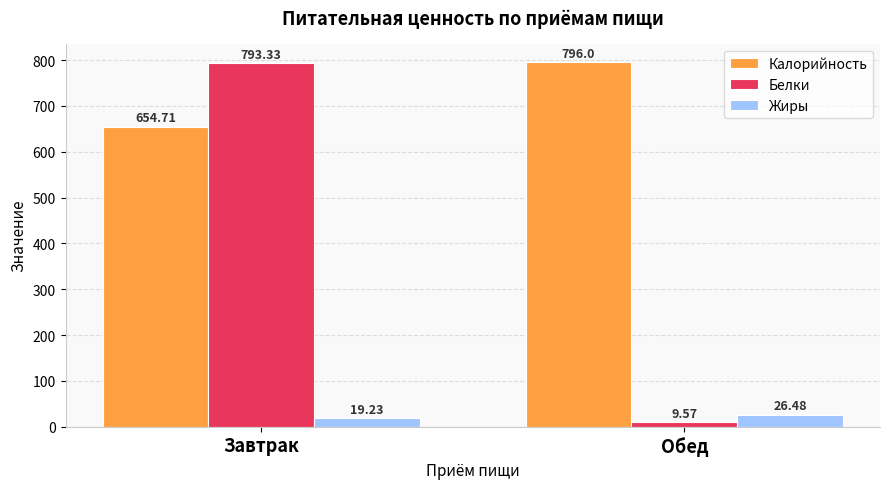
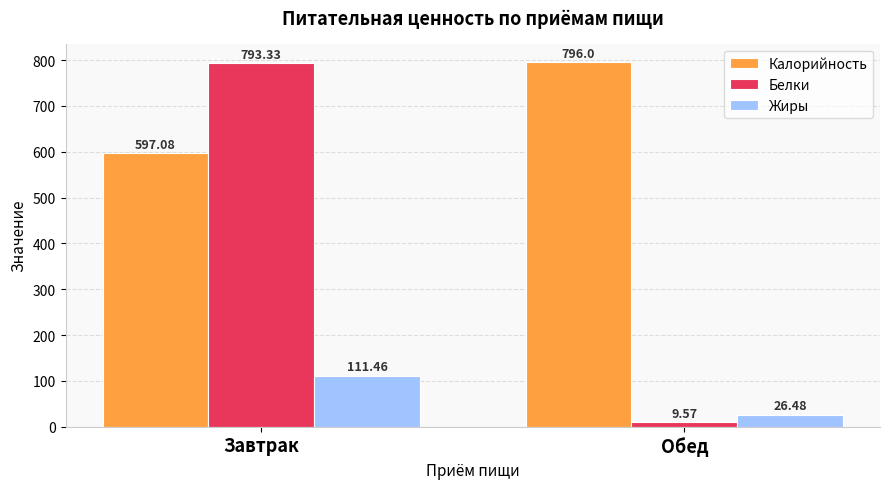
Калорийность, Завтрак: 654.71 -> 597.08
Жиры, Завтрак: 19.23 -> 111.46
